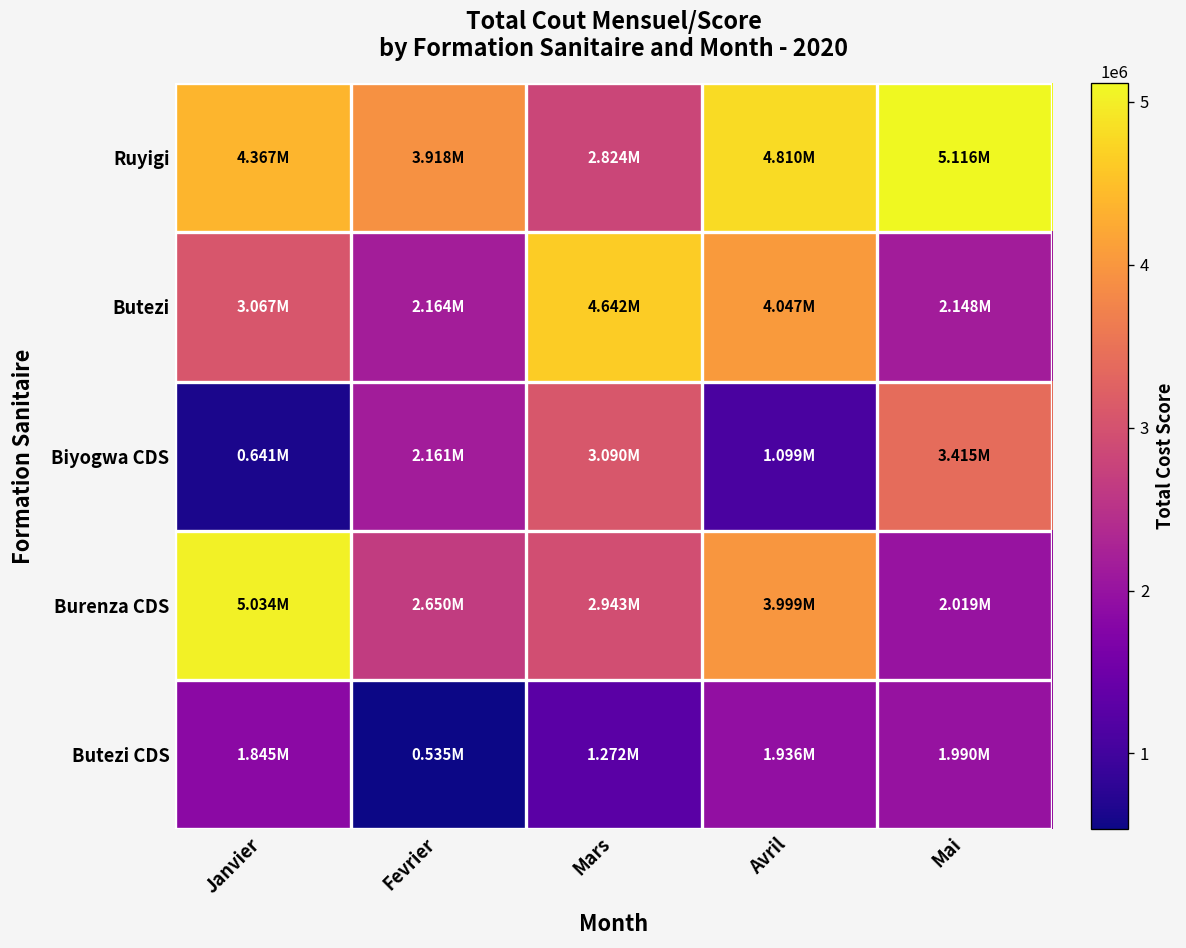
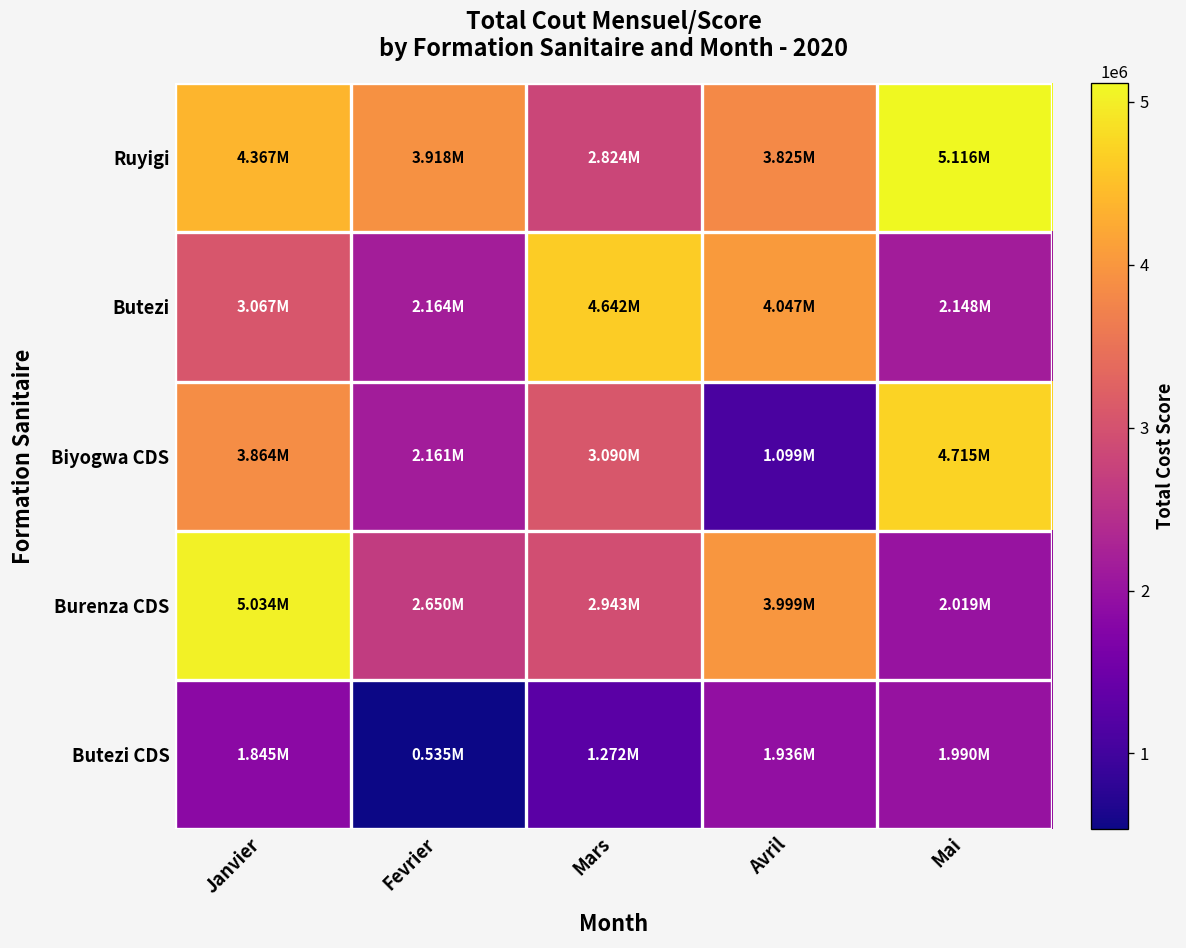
Ruyigi, Avril: 4.810M -> 3.825M
Biyogwa CDS, Janvier: 0.641M -> 3.864M
Biyogwa CDS, Mai: 3.415M -> 4.715M
